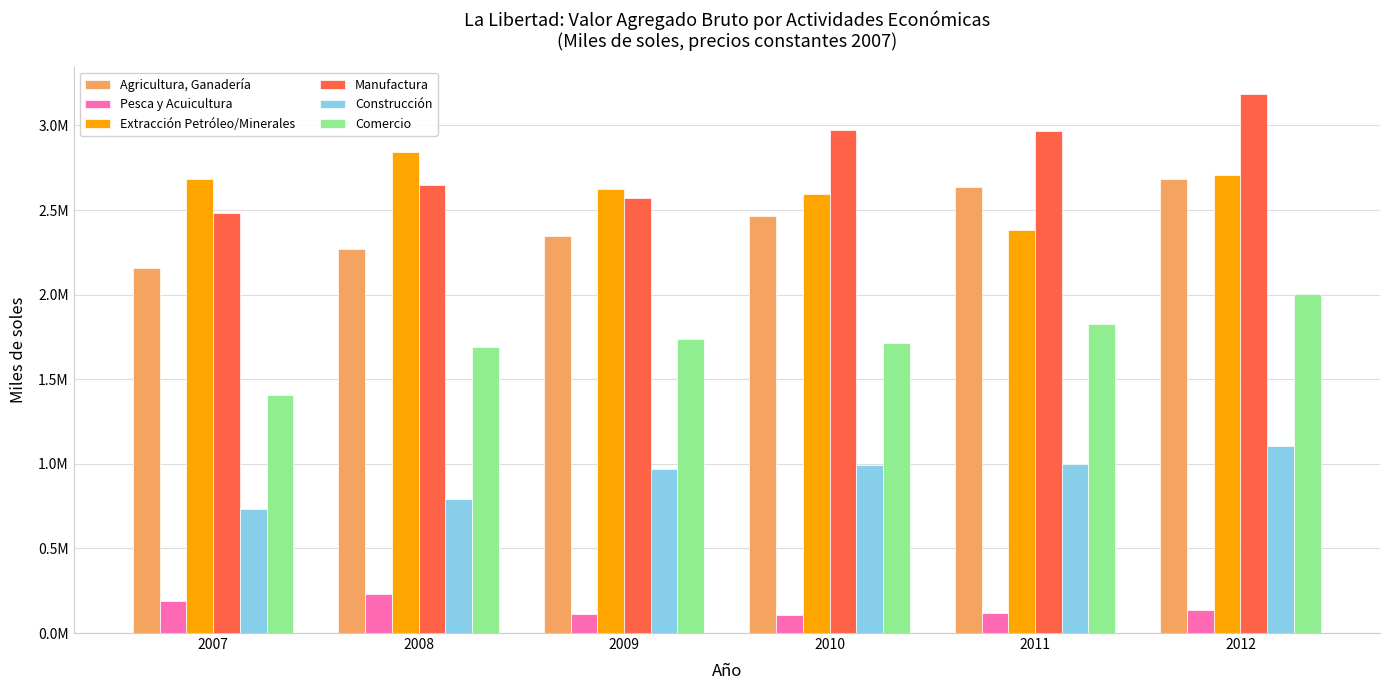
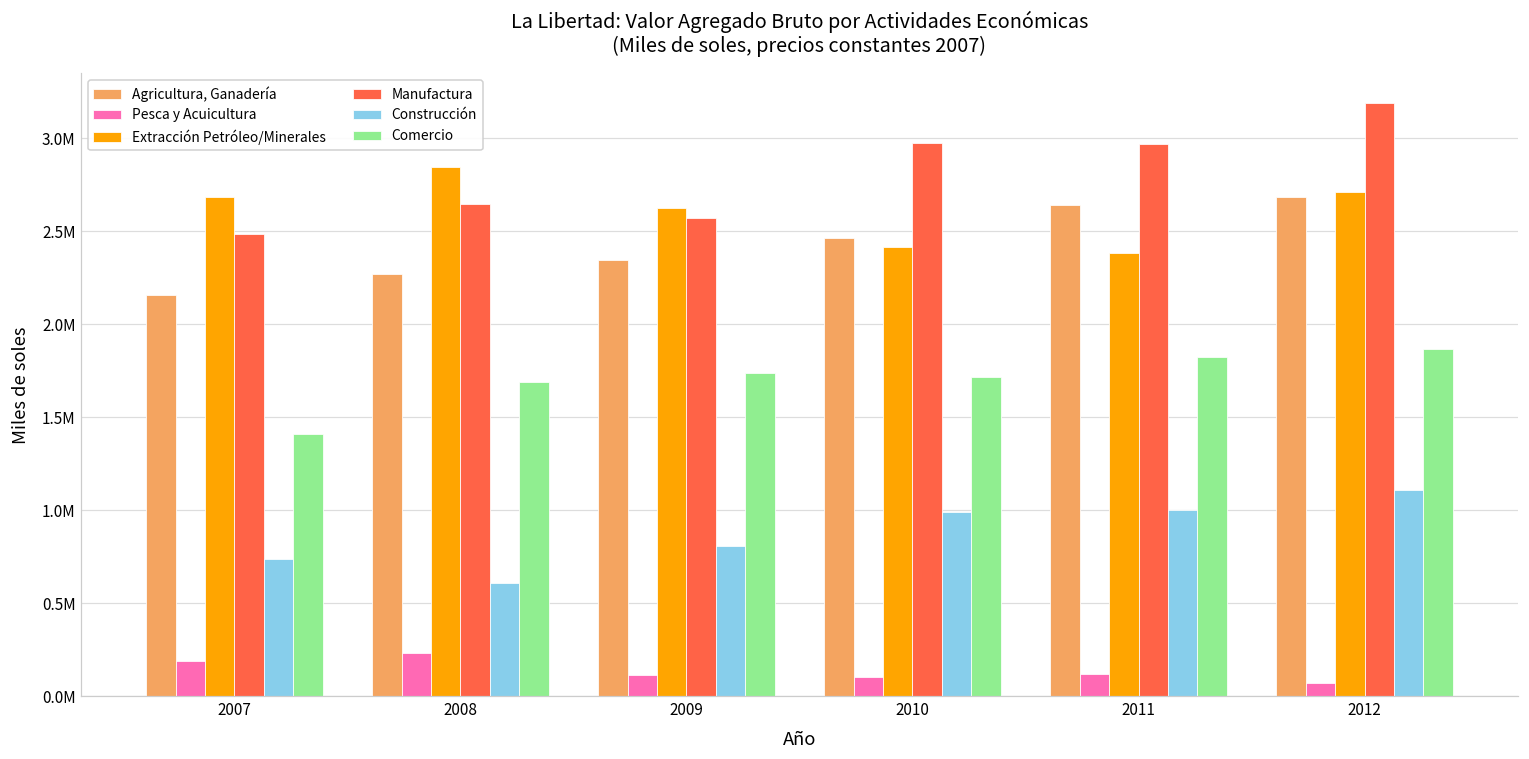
Construcción, 2008: 790000 -> 610000
Construcción, 2009: 970000 -> 810000
Extracción Petróleo/Minerales, 2010: 2600000 -> 2410000
Pesca y Acuicultura, 2012: 140000 -> 70000
Comercio, 2012: 2000000 -> 1860000
